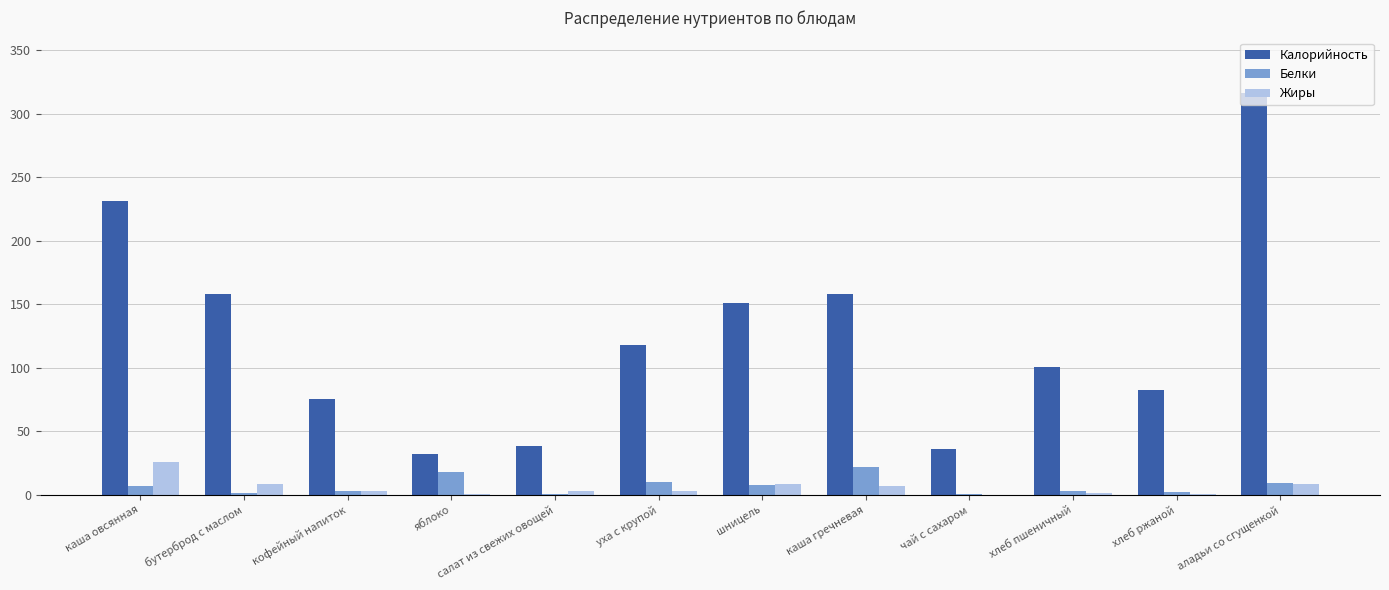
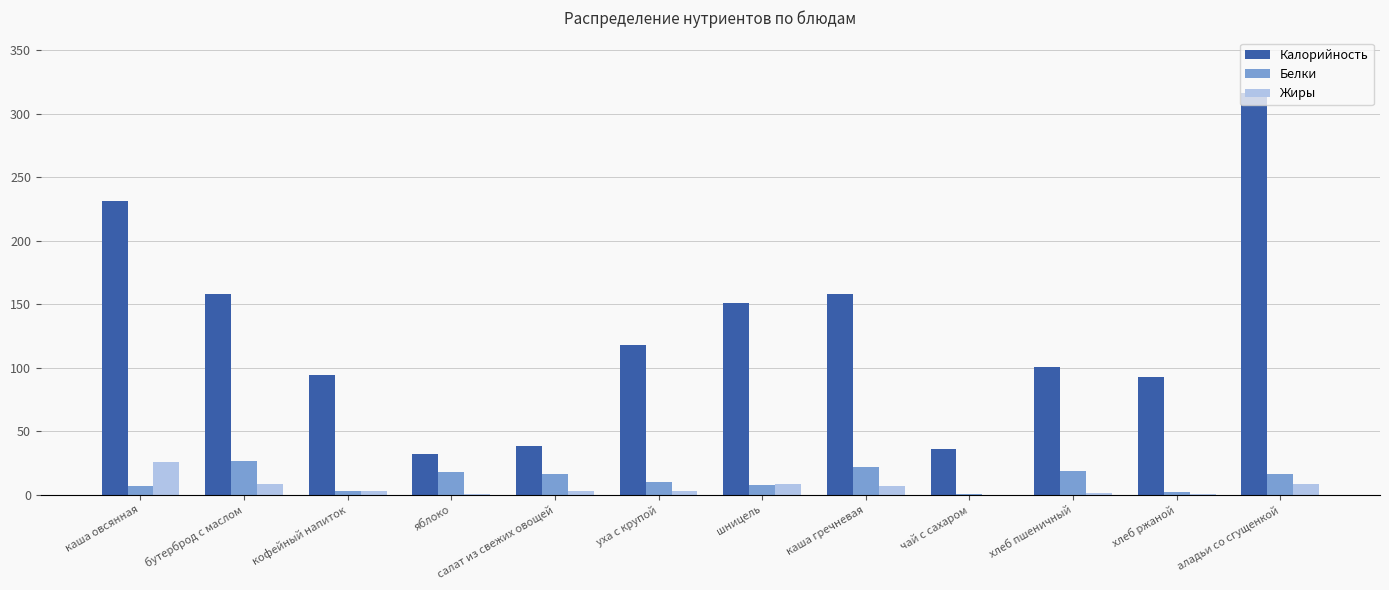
Белки, бутерброд с маслом: 2 -> 27
Калорийность, кофейный напиток: 75 -> 94
Белки, салат из свежих овощей: 1 -> 16
Белки, хлеб пшеничный: 3 -> 19
Калорийность, хлеб ржаной: 82 -> 92
Белки, аладьи со сгущенкой: 9 -> 16
